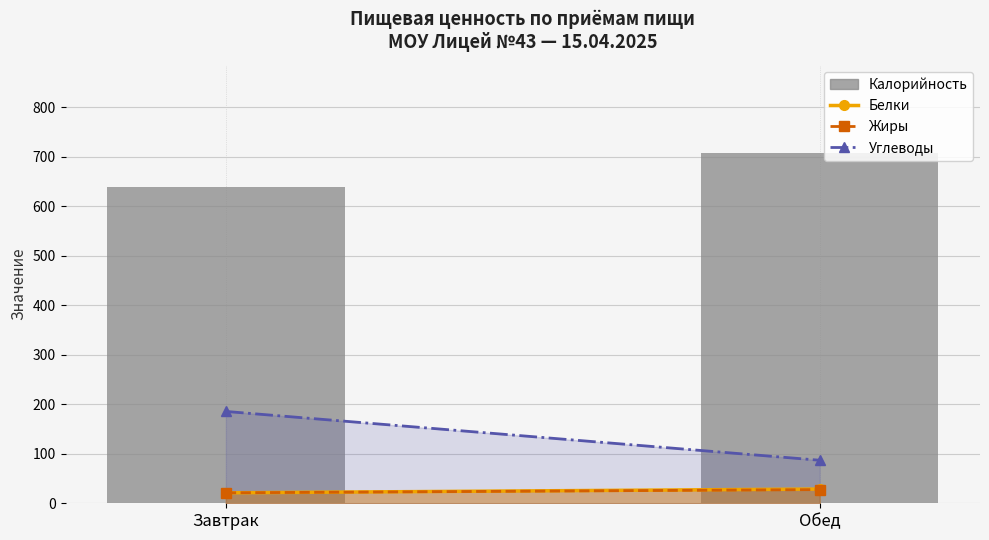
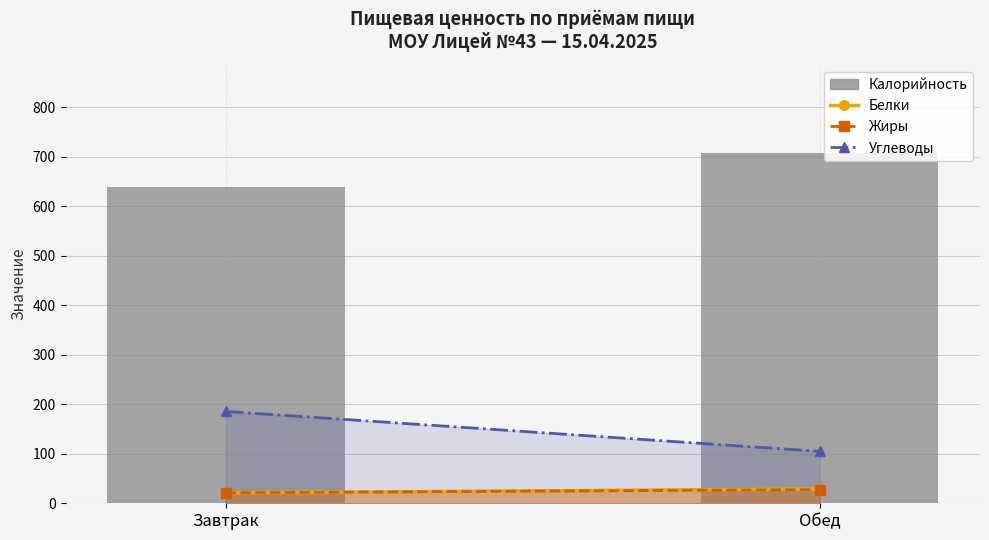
Углеводы, Обед: 90 -> 100
